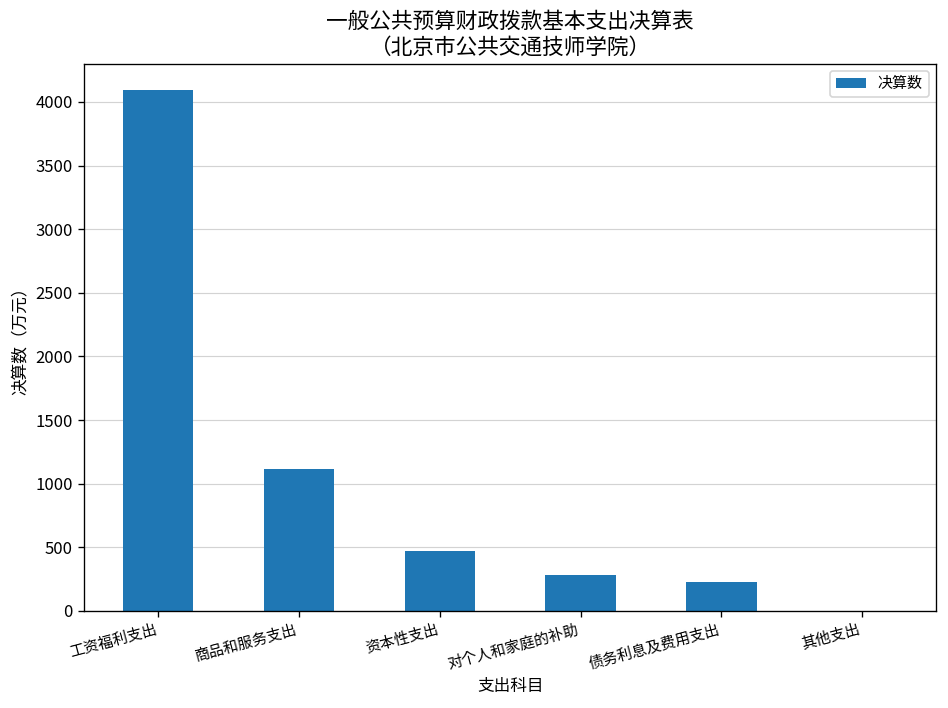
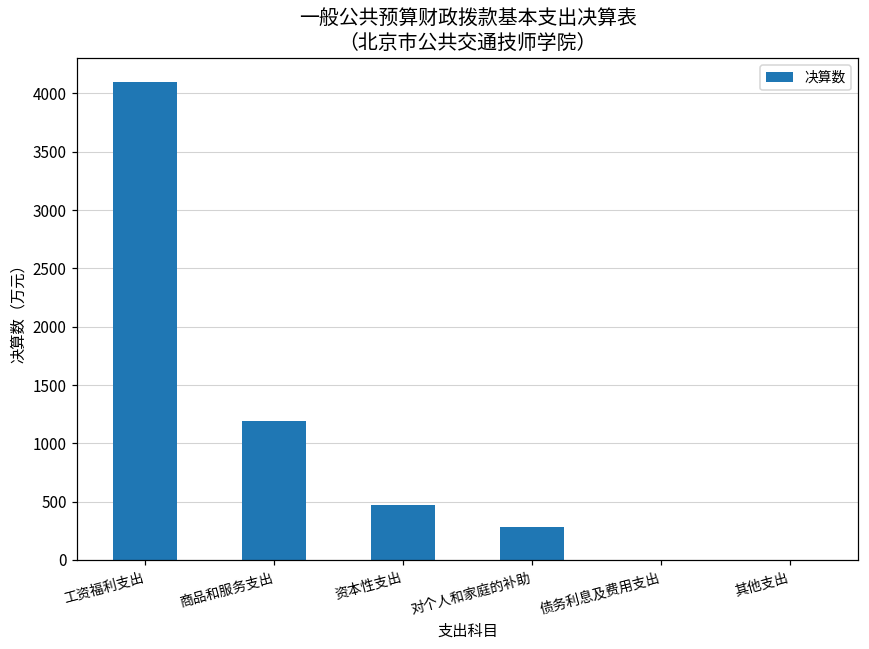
商品和服务支出: 1110 -> 1190
债务利息及费用支出: 230 -> 0
